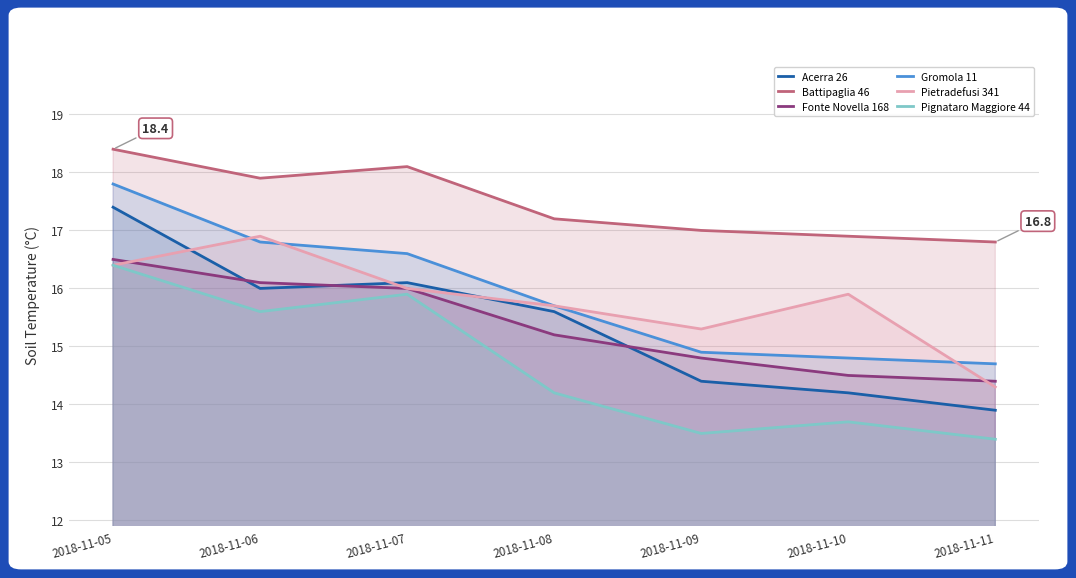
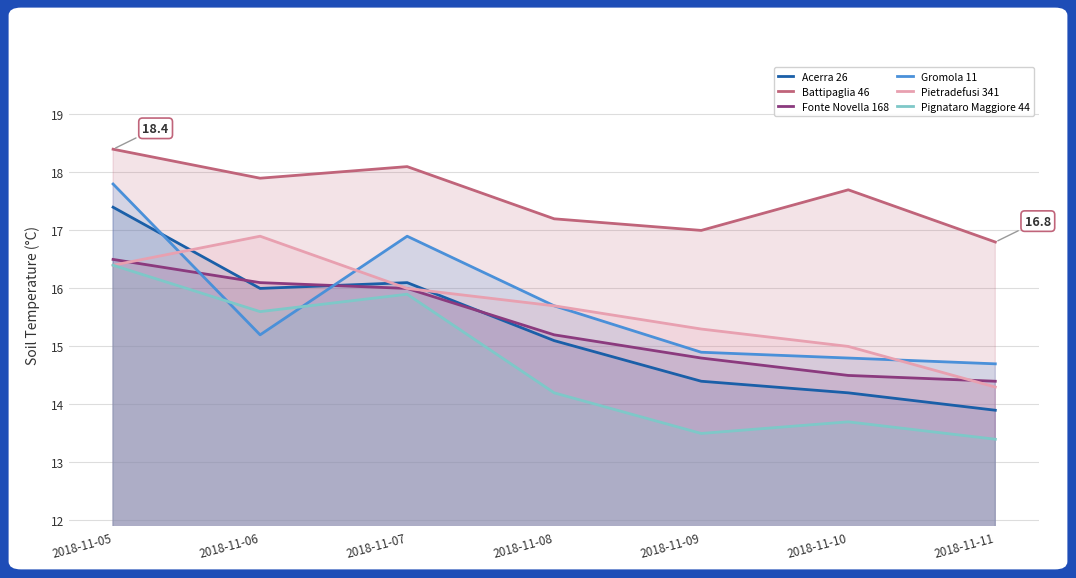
Gromola 11, 2018-11-06: 16.8 -> 15.2
Gromola 11, 2018-11-07: 16.6 -> 16.9
Acerra 26, 2018-11-08: 15.6 -> 15.1
Battipaglia 46, 2018-11-10: 16.9 -> 17.7
Pietradefusi 341, 2018-11-10: 15.9 -> 15.0
